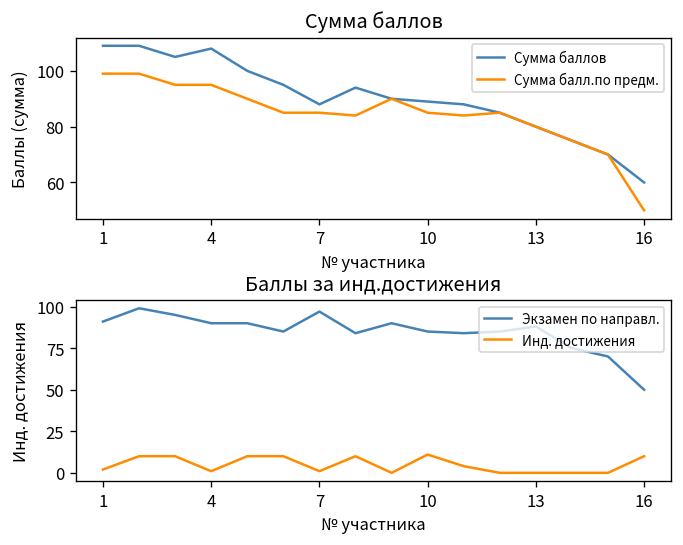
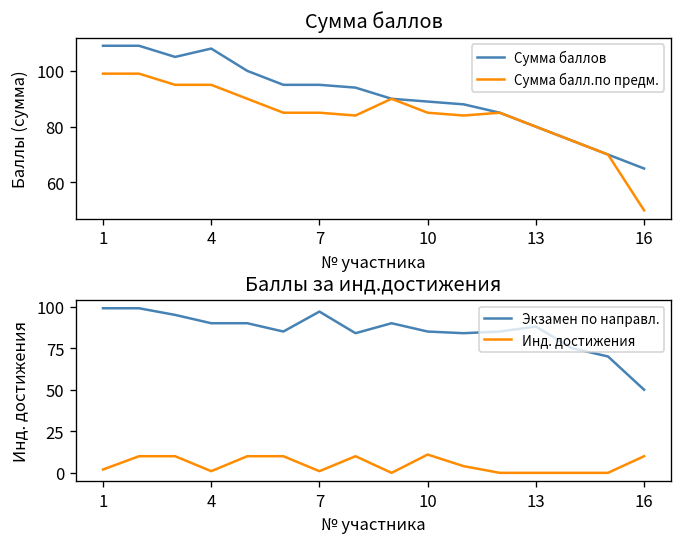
Сумма баллов, Сумма баллов, 7: 88 -> 95
Сумма баллов, Сумма баллов, 16: 60 -> 65
Баллы за инд.достижения, Экзамен по направл., 1: 91 -> 99
